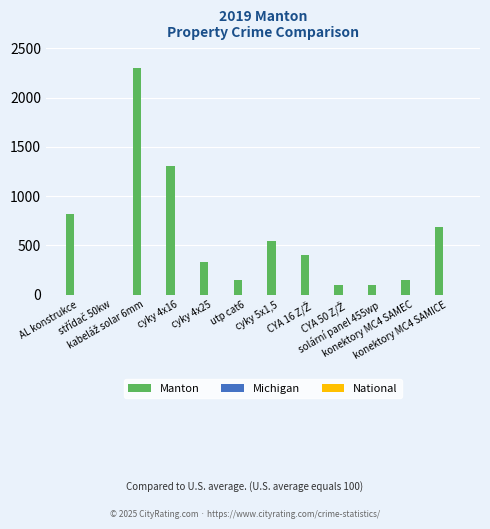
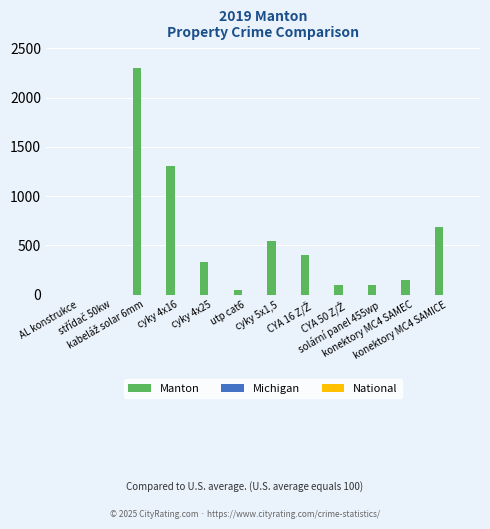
Manton, AL konstrukce: 800 -> 0
Manton, utp cat6: 200 -> 100
